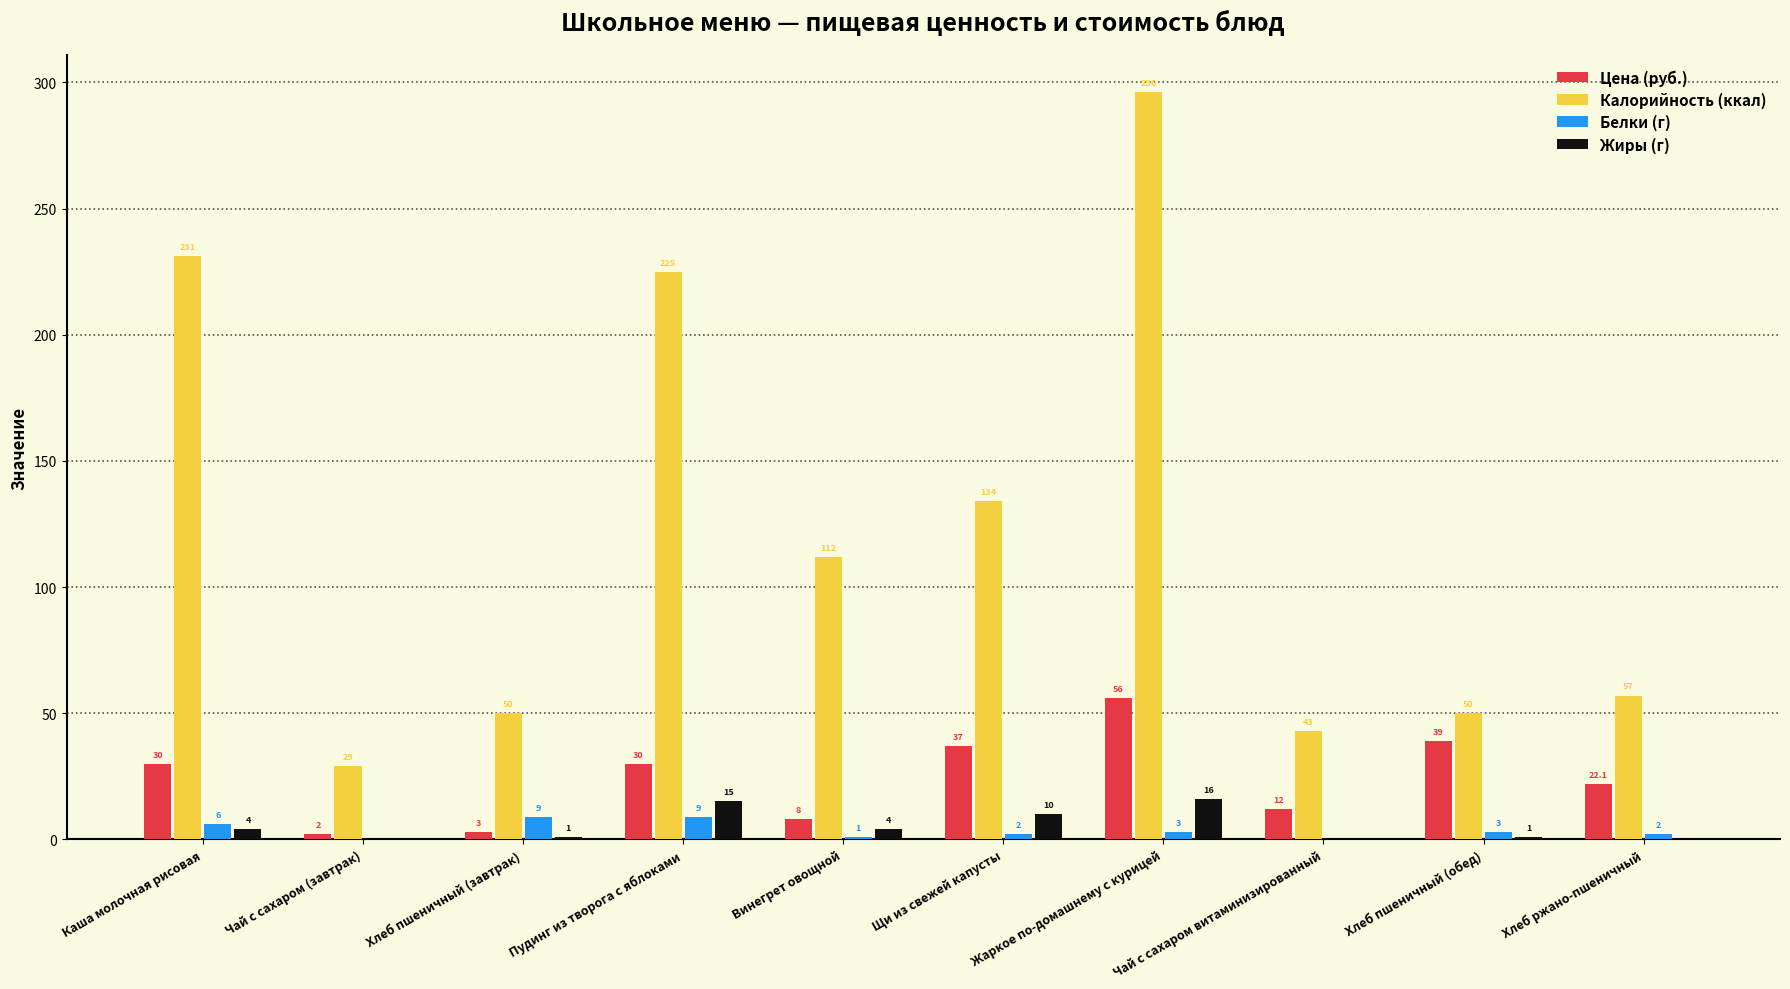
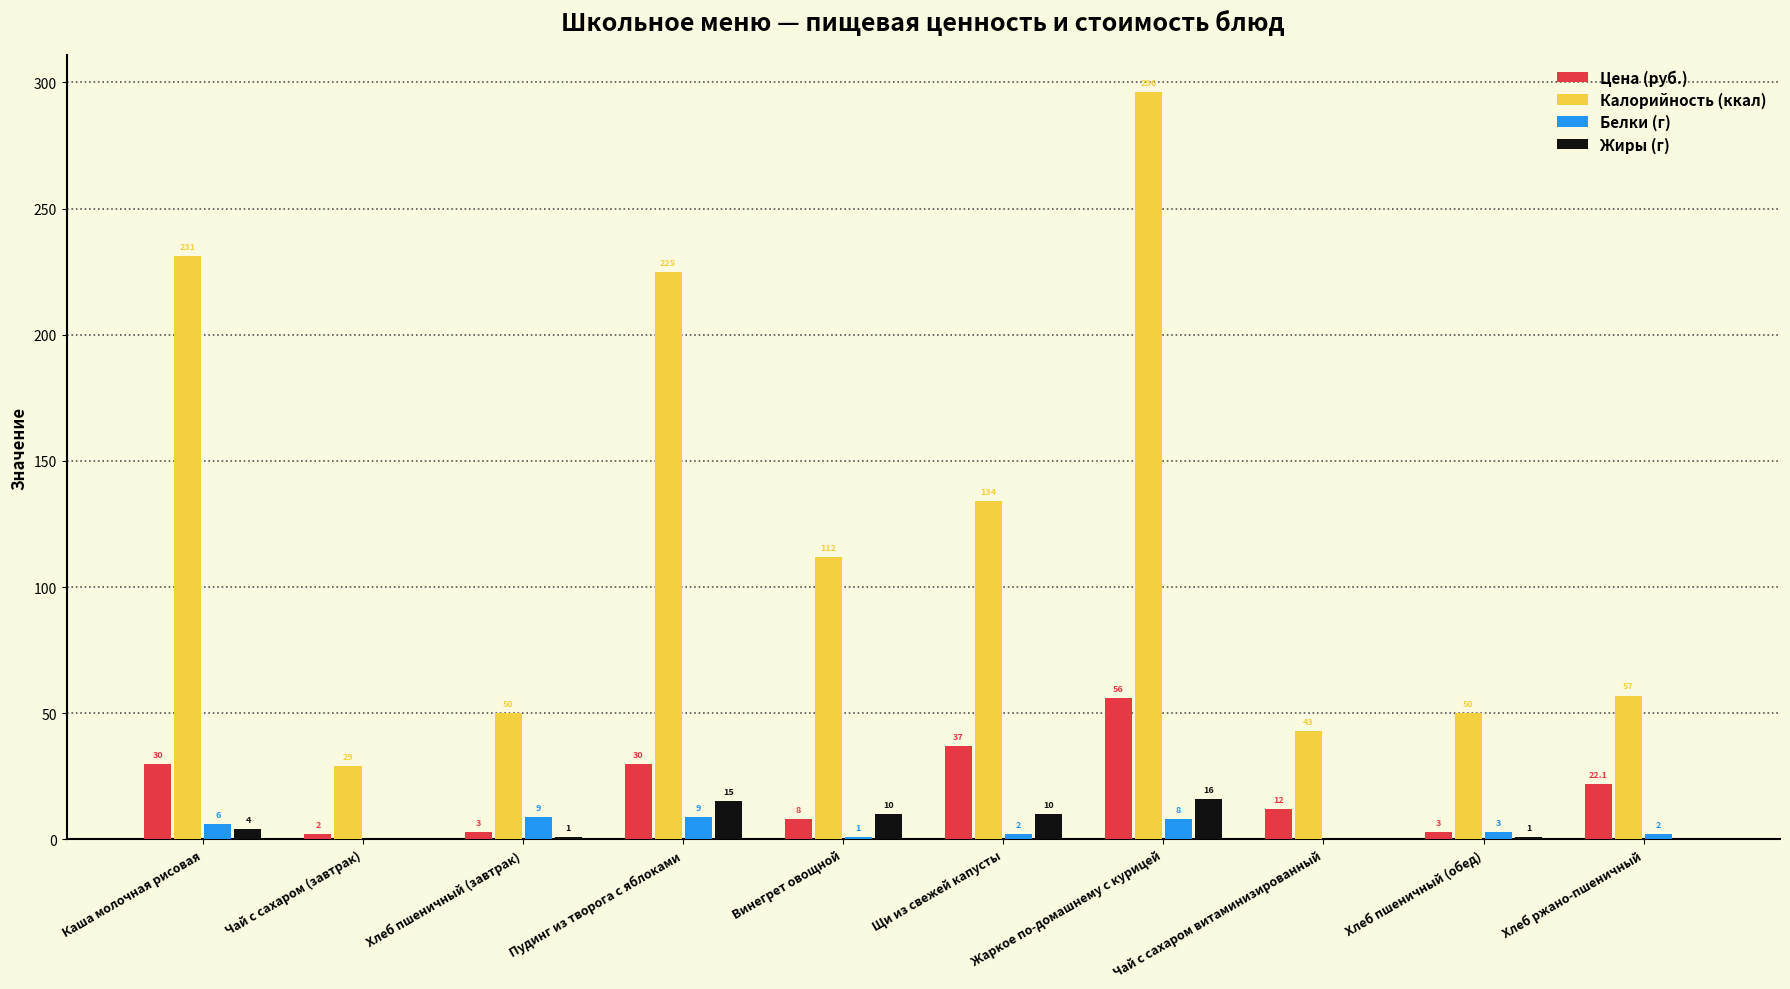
Жиры (г), Винегрет овощной: 4 -> 10
Белки (г), Жаркое по-домашнему с курицей: 3 -> 8
Цена (руб.), Хлеб пшеничный (обед): 39 -> 3
